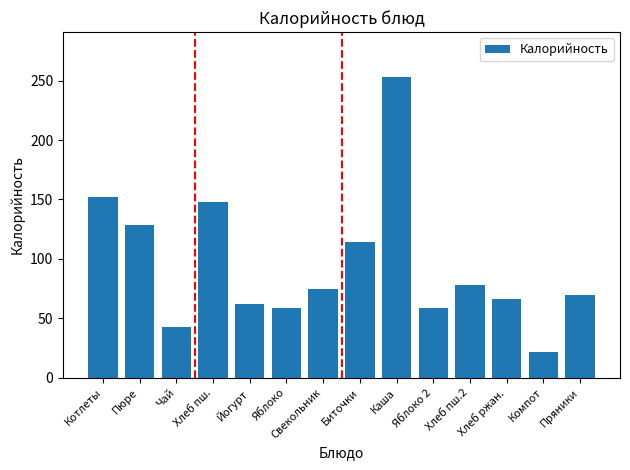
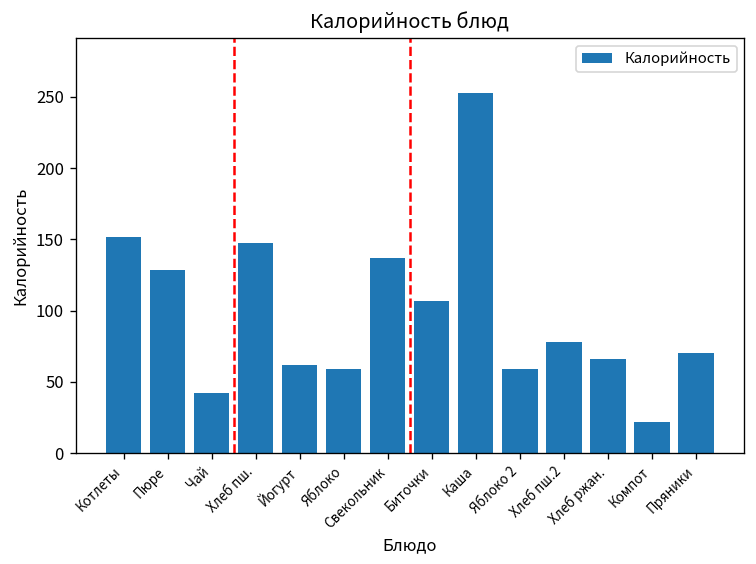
Свекольник: 75 -> 137
Биточки: 114 -> 106
